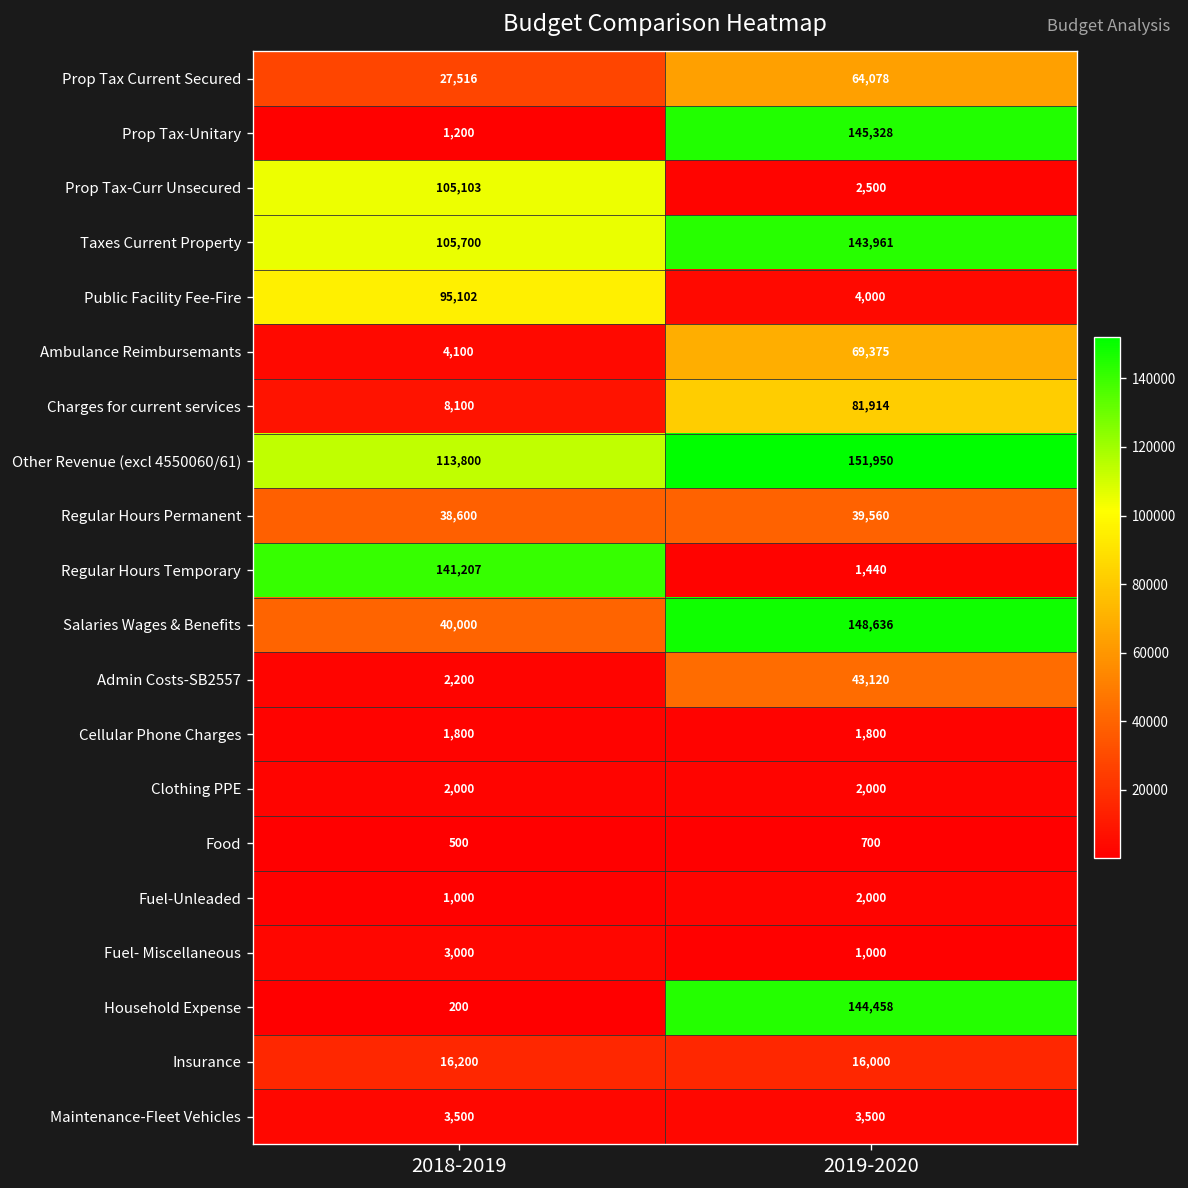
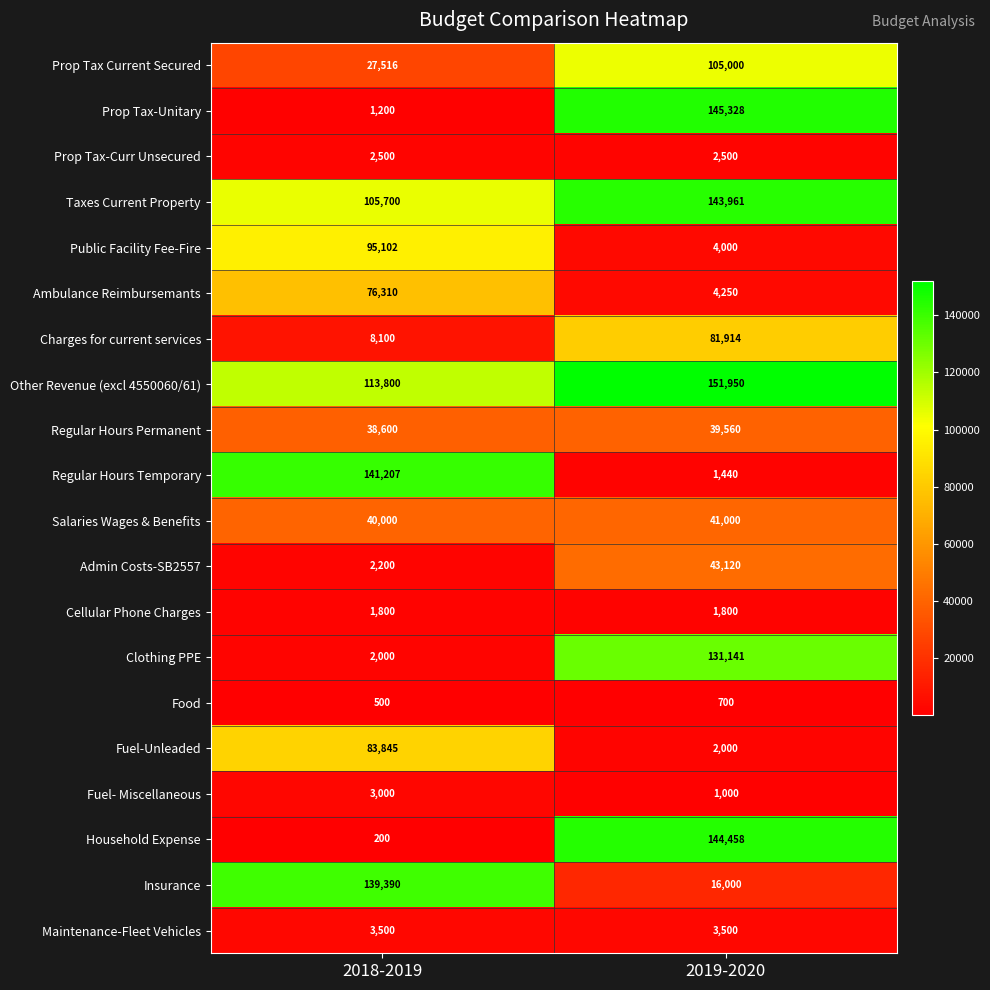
Prop Tax Current Secured, 2019-2020: 64,078 -> 105,000
Prop Tax-Curr Unsecured, 2018-2019: 105,103 -> 2,500
Ambulance Reimbursemants, 2018-2019: 4,100 -> 76,310
Ambulance Reimbursemants, 2019-2020: 69,375 -> 4,250
Salaries Wages & Benefits, 2019-2020: 148,636 -> 41,000
Clothing PPE, 2019-2020: 2,000 -> 131,141
Fuel-Unleaded, 2018-2019: 1,000 -> 83,845
Insurance, 2018-2019: 16,200 -> 139,390
